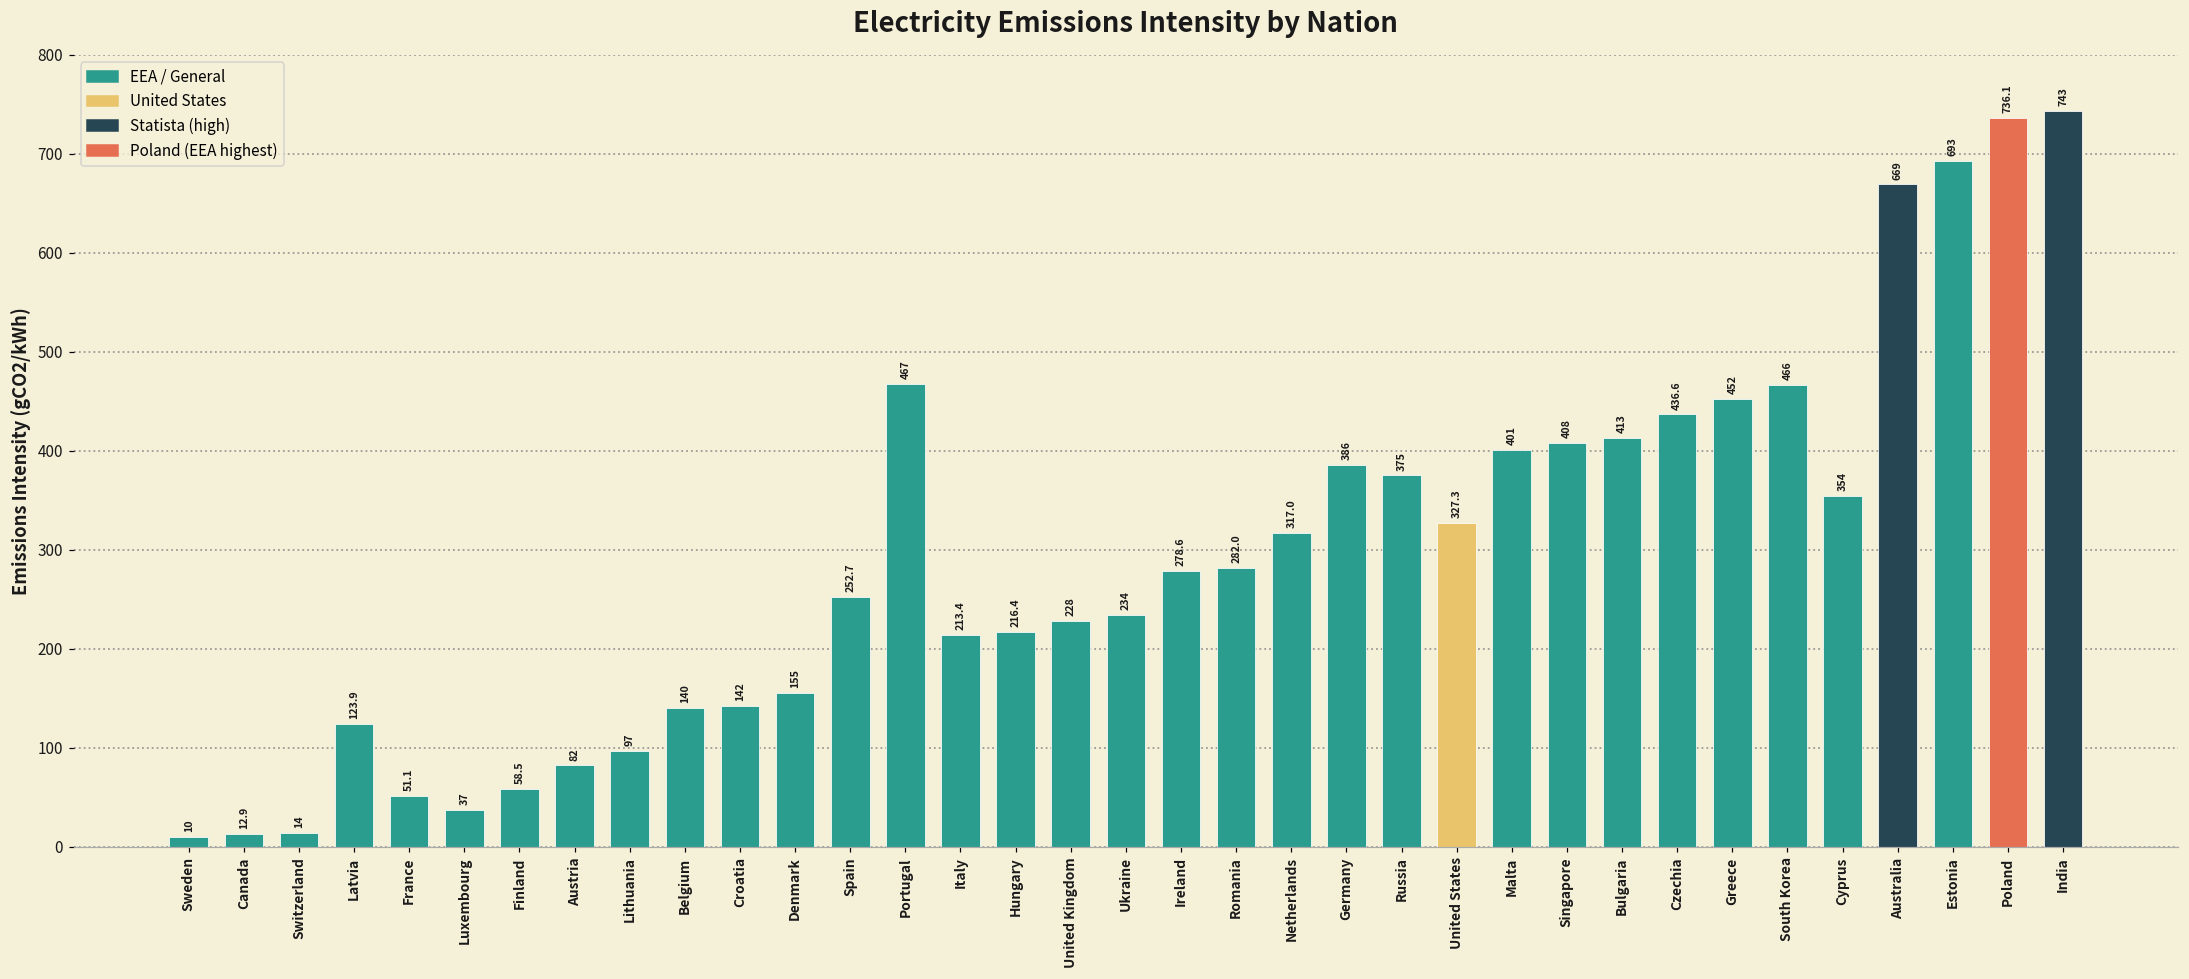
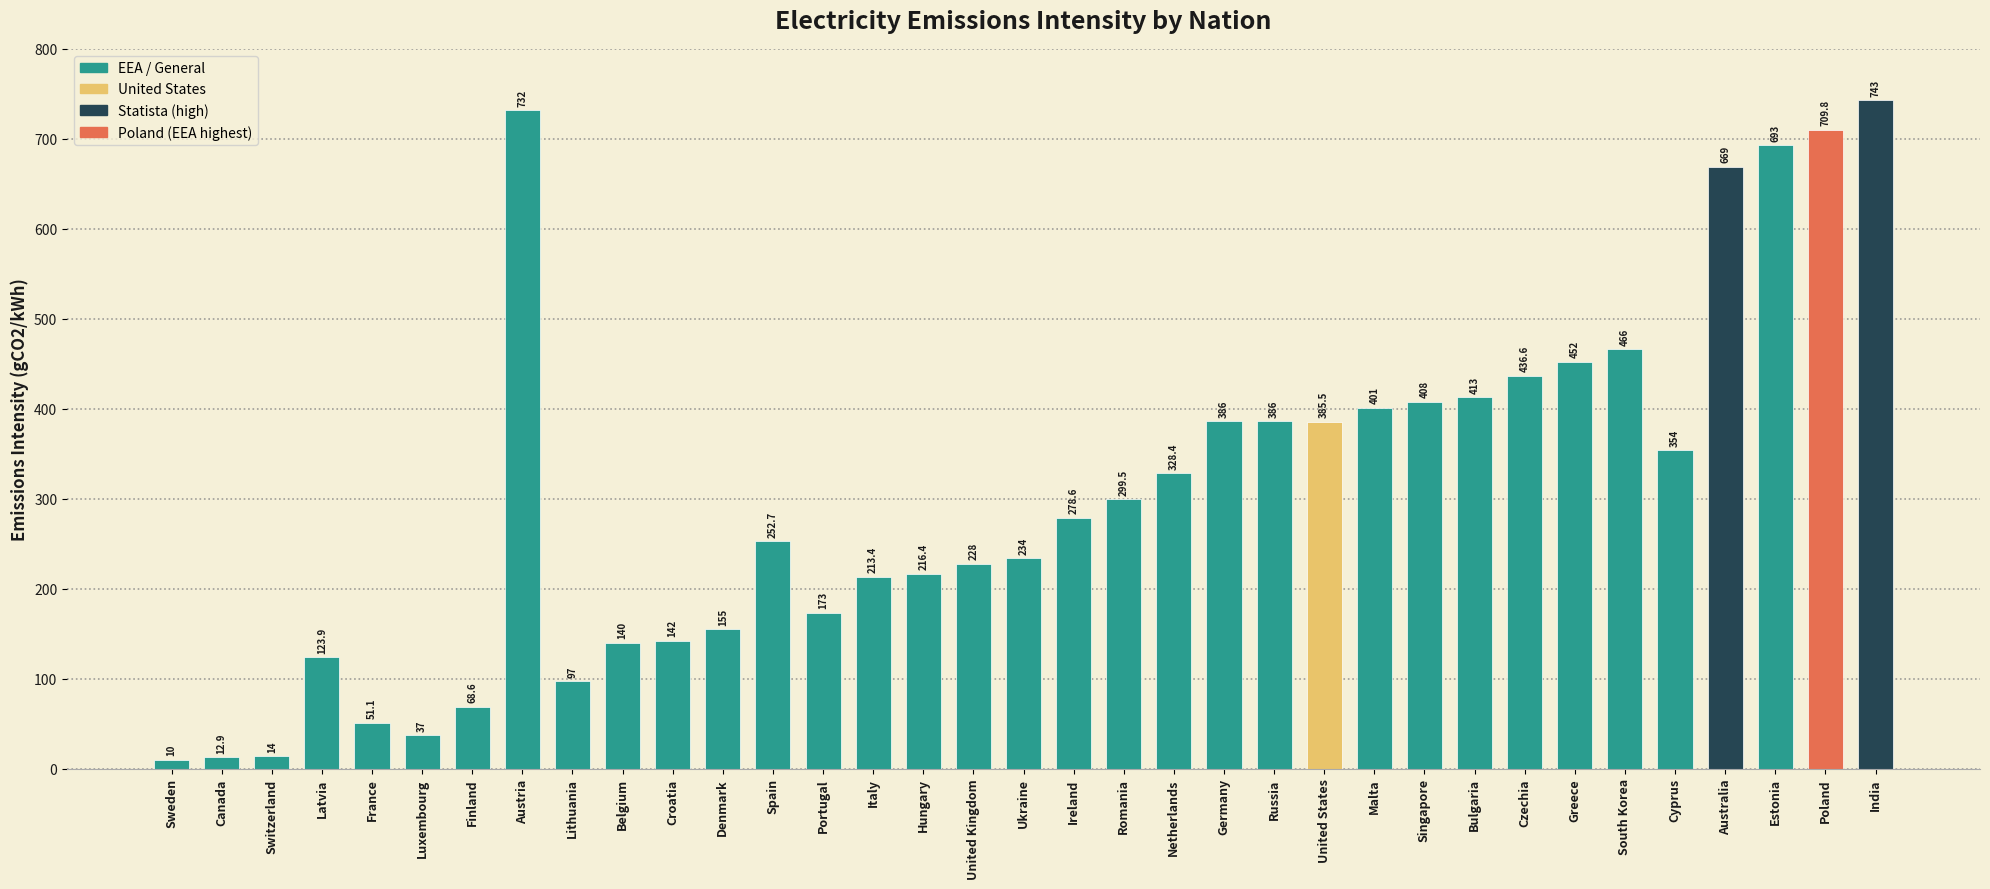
Finland: 58.5 -> 68.6
Austria: 82 -> 732
Portugal: 467 -> 173
Romania: 282.0 -> 299.5
Netherlands: 317.0 -> 328.4
Russia: 375 -> 386
United States: 327.3 -> 385.5
Poland: 736.1 -> 709.8
